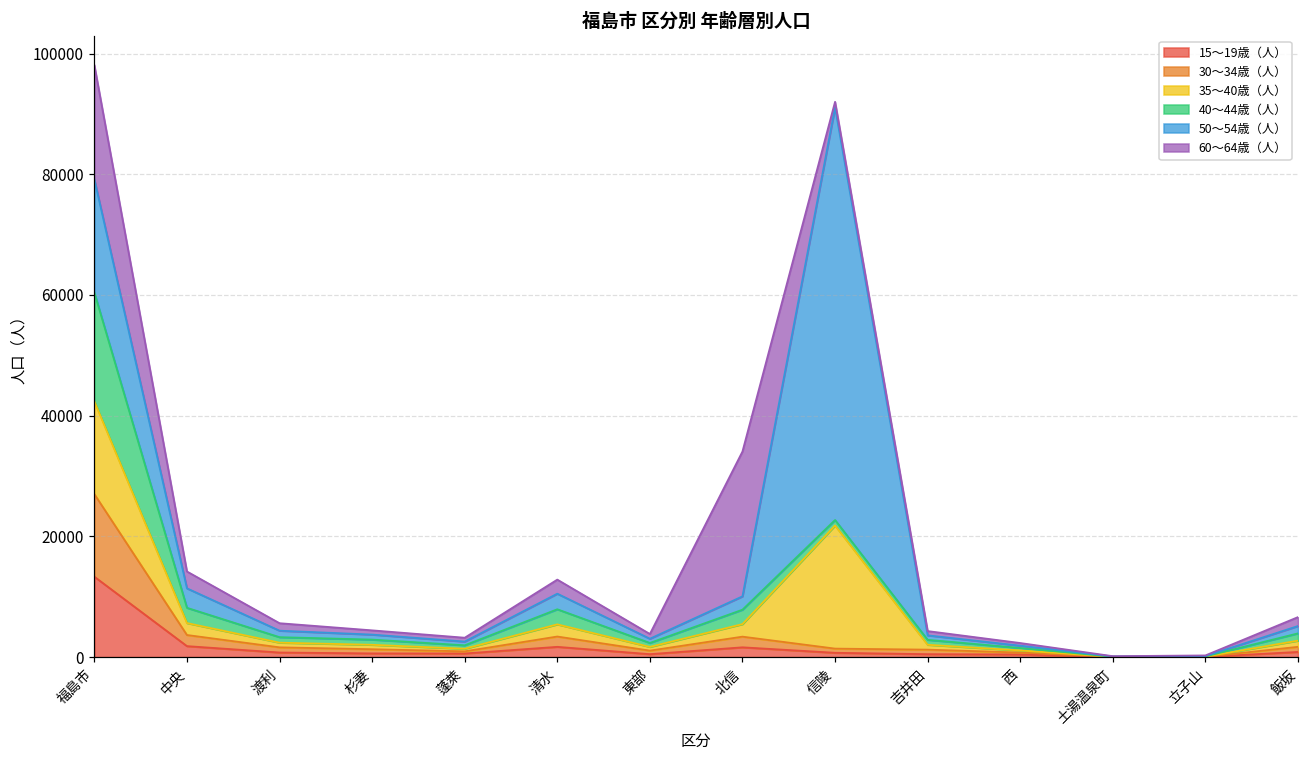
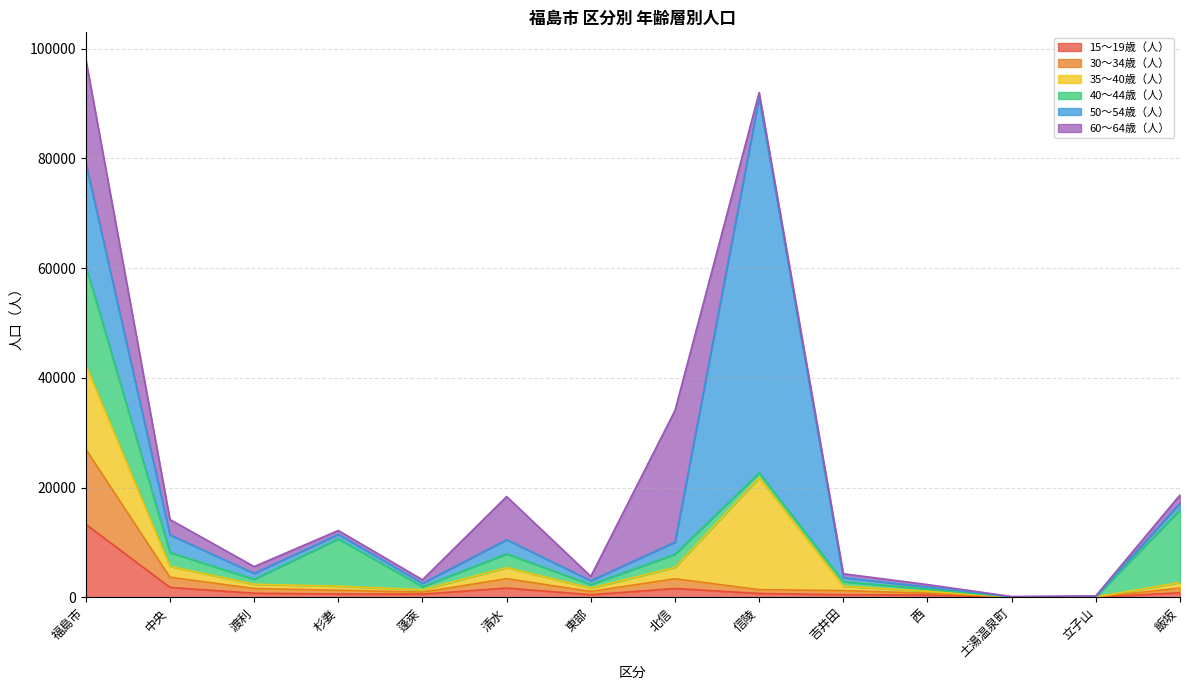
40～44歳（人）, 杉妻: 1000 -> 9000
60～64歳（人）, 清水: 2000 -> 8000
40～44歳（人）, 飯坂: 1000 -> 13000
